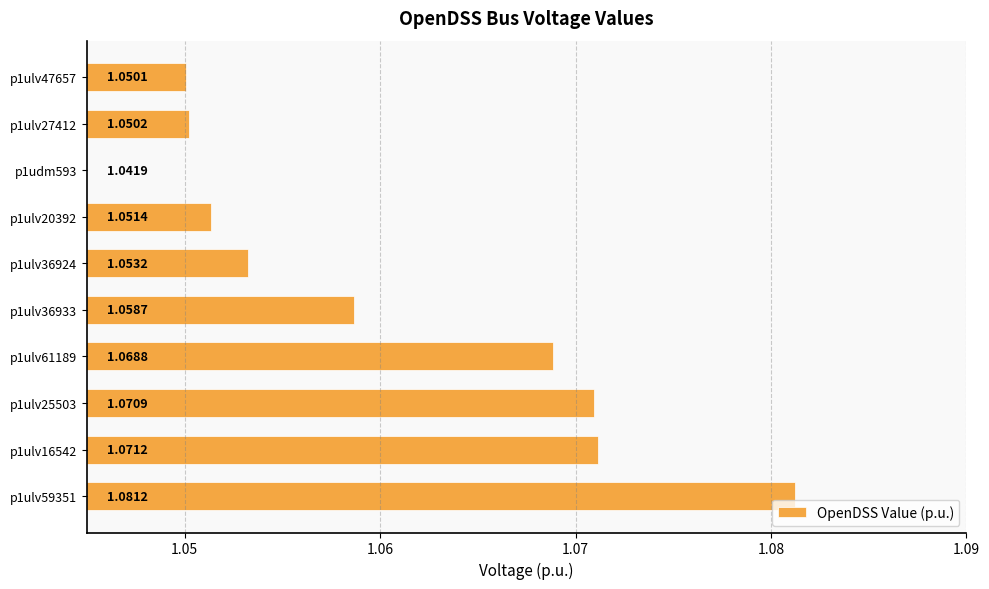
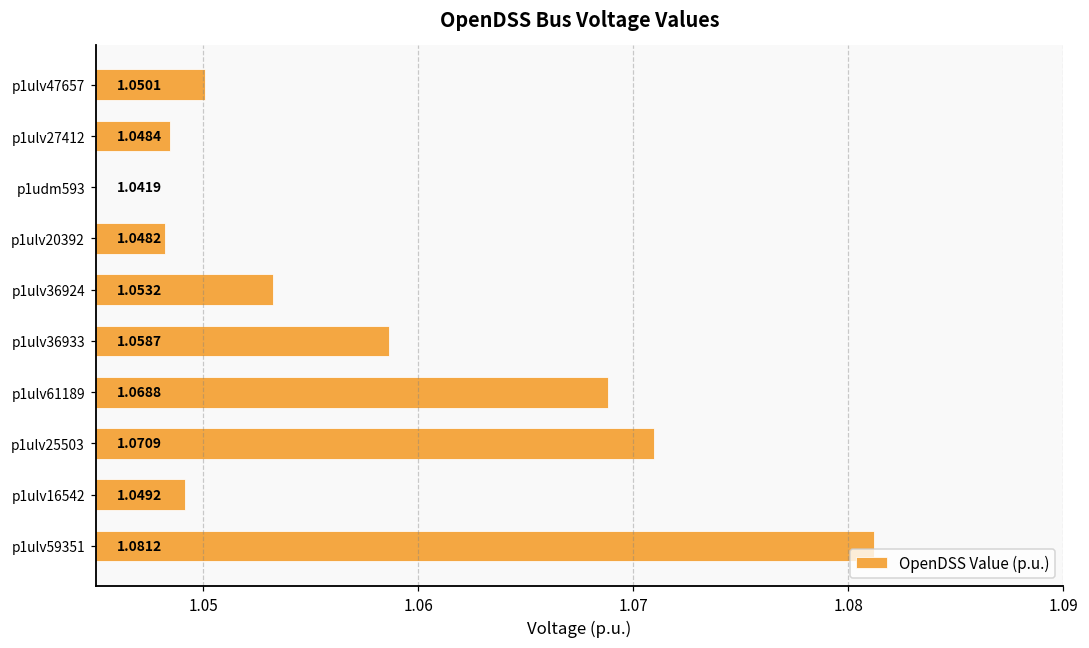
p1ulv27412: 1.0502 -> 1.0484
p1ulv20392: 1.0514 -> 1.0482
p1ulv16542: 1.0712 -> 1.0492
